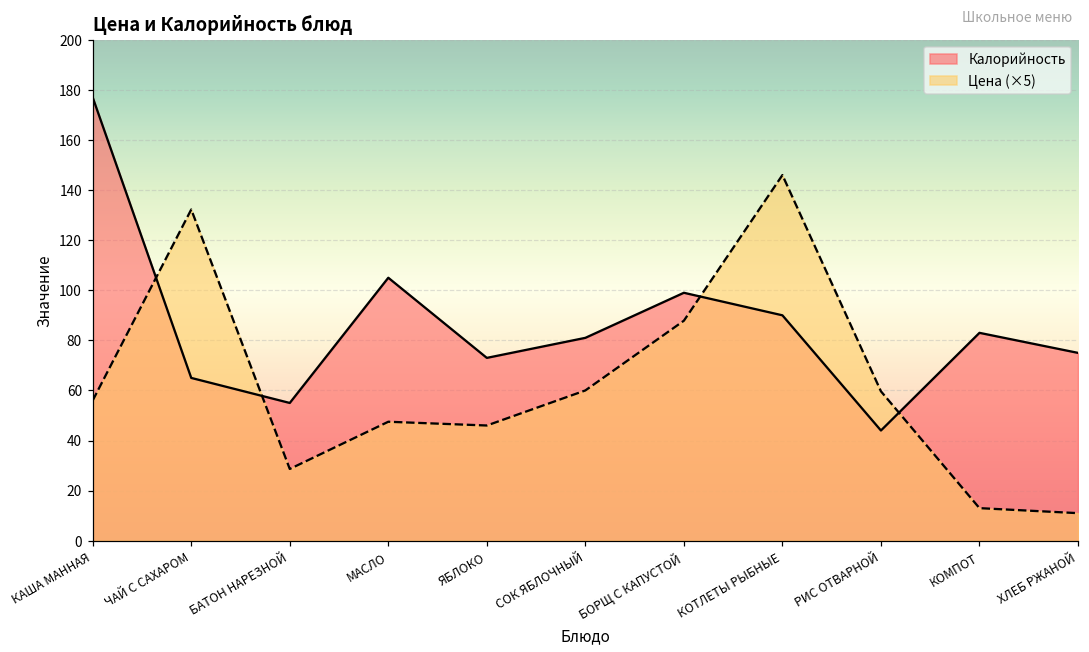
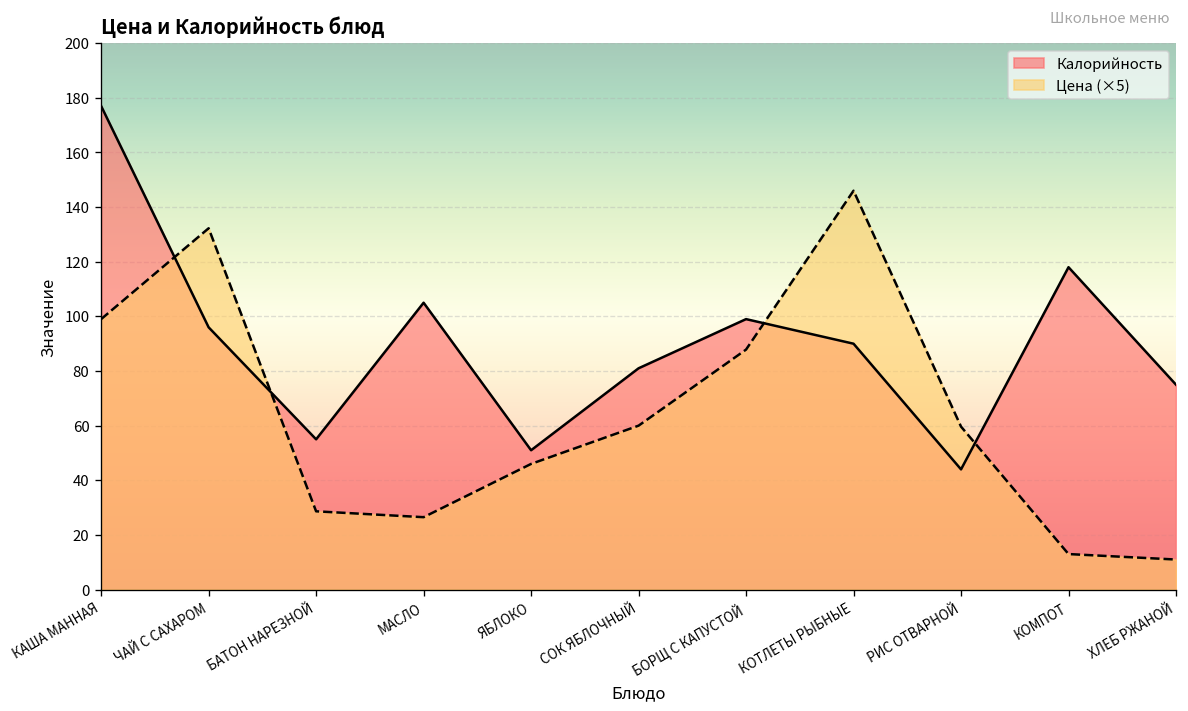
Цена (×5), КАША МАННАЯ: 56 -> 99
Калорийность, ЧАЙ С САХАРОМ: 65 -> 96
Цена (×5), МАСЛО: 48 -> 27
Калорийность, ЯБЛОКО: 73 -> 51
Калорийность, КОМПОТ: 83 -> 118
